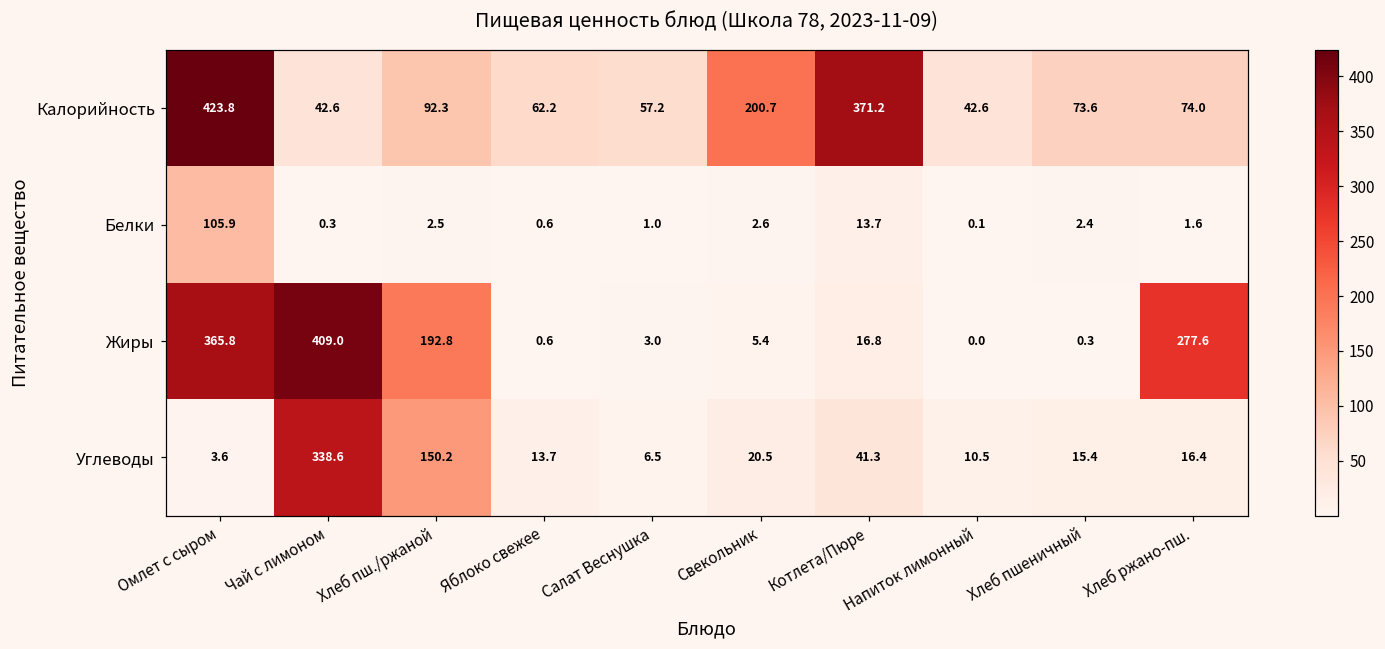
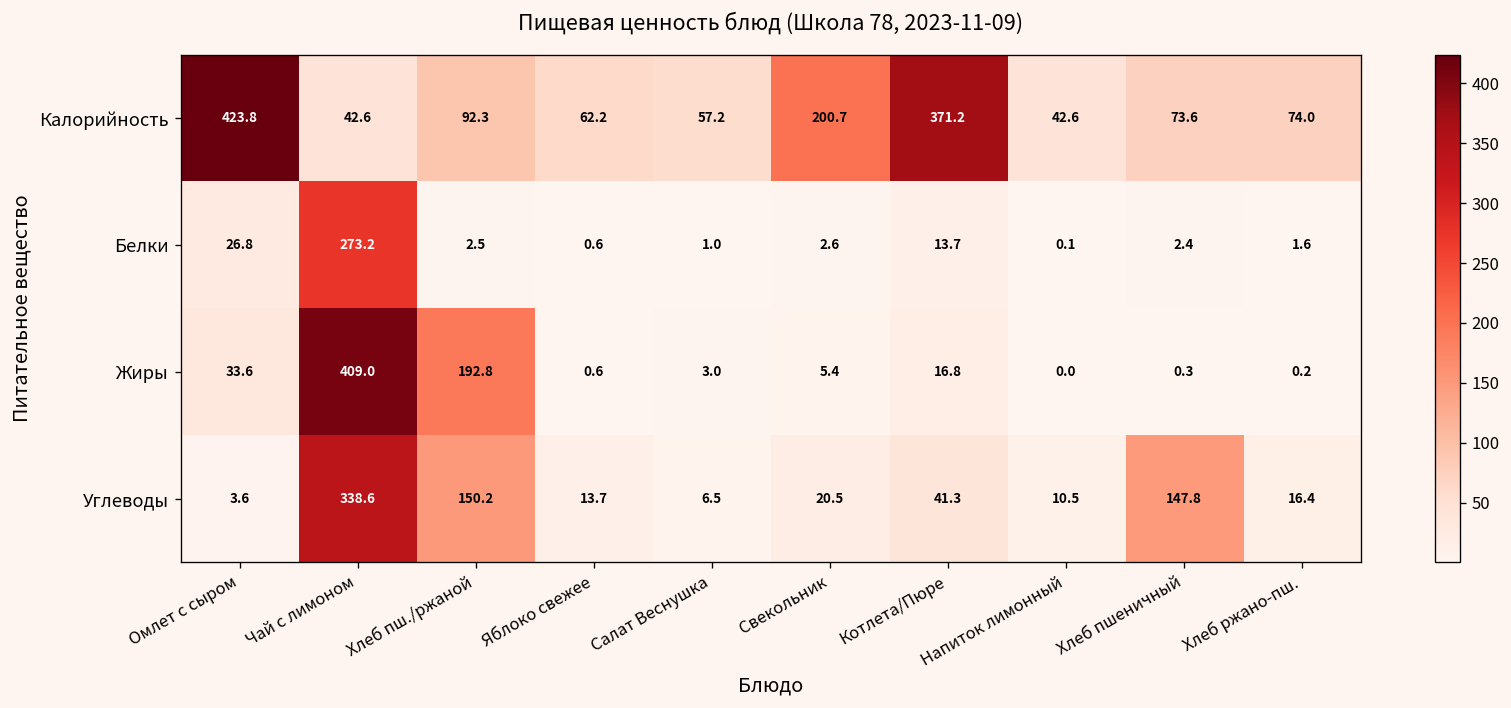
Белки, Омлет с сыром: 105.9 -> 26.8
Белки, Чай с лимоном: 0.3 -> 273.2
Жиры, Омлет с сыром: 365.8 -> 33.6
Жиры, Хлеб ржано-пш.: 277.6 -> 0.2
Углеводы, Хлеб пшеничный: 15.4 -> 147.8
